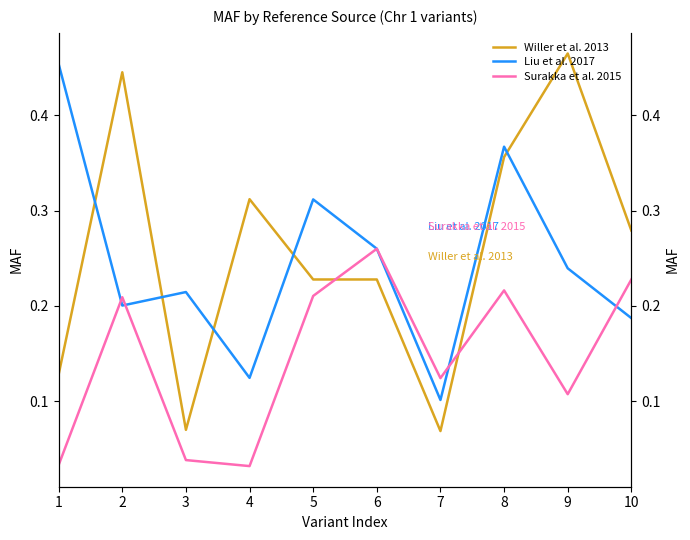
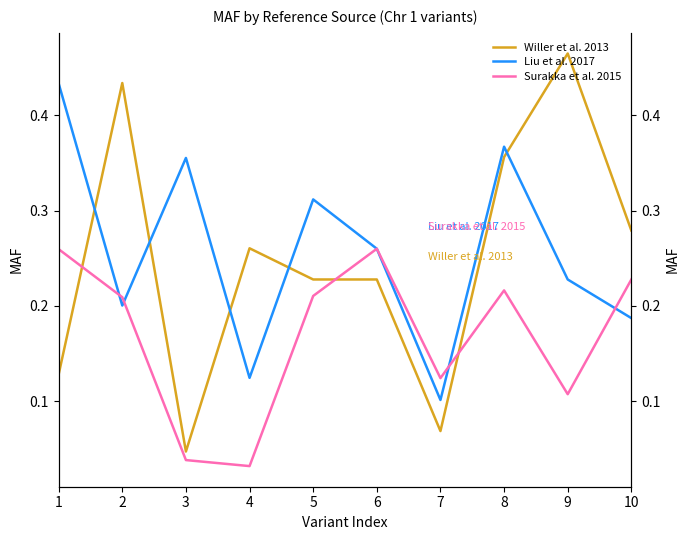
Liu et al. 2017, 1: 0.45 -> 0.43
Surakka et al. 2015, 1: 0.03 -> 0.26
Willer et al. 2013, 2: 0.45 -> 0.43
Willer et al. 2013, 3: 0.07 -> 0.05
Liu et al. 2017, 3: 0.21 -> 0.36
Willer et al. 2013, 4: 0.31 -> 0.26
Liu et al. 2017, 9: 0.24 -> 0.23
